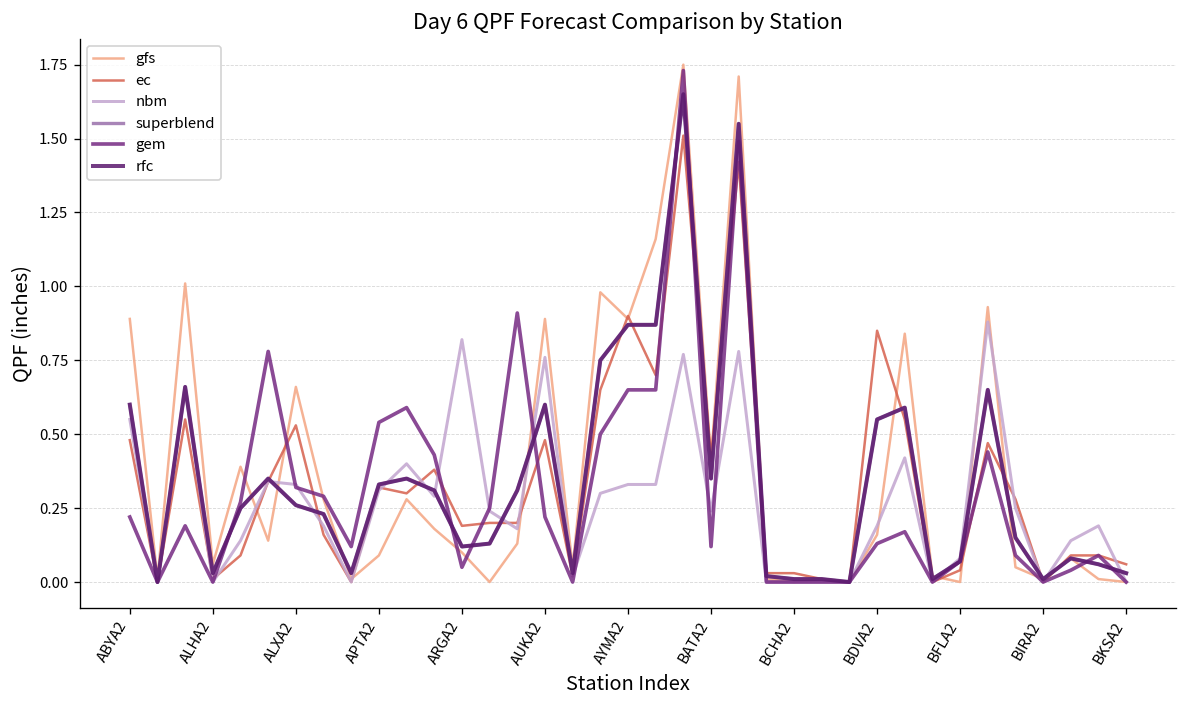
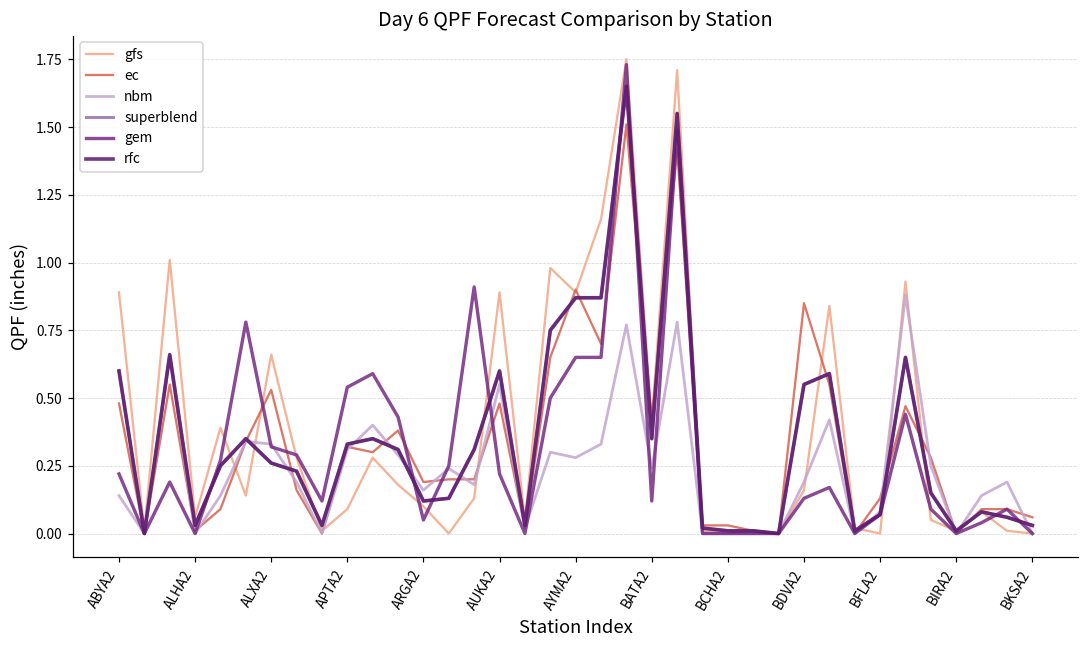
nbm, ABYA2: 0.55 -> 0.14
nbm, ARGA2: 0.82 -> 0.16
nbm, AUKA2: 0.76 -> 0.55
nbm, AYMA2: 0.33 -> 0.28
ec, BFLA2: 0.04 -> 0.13
